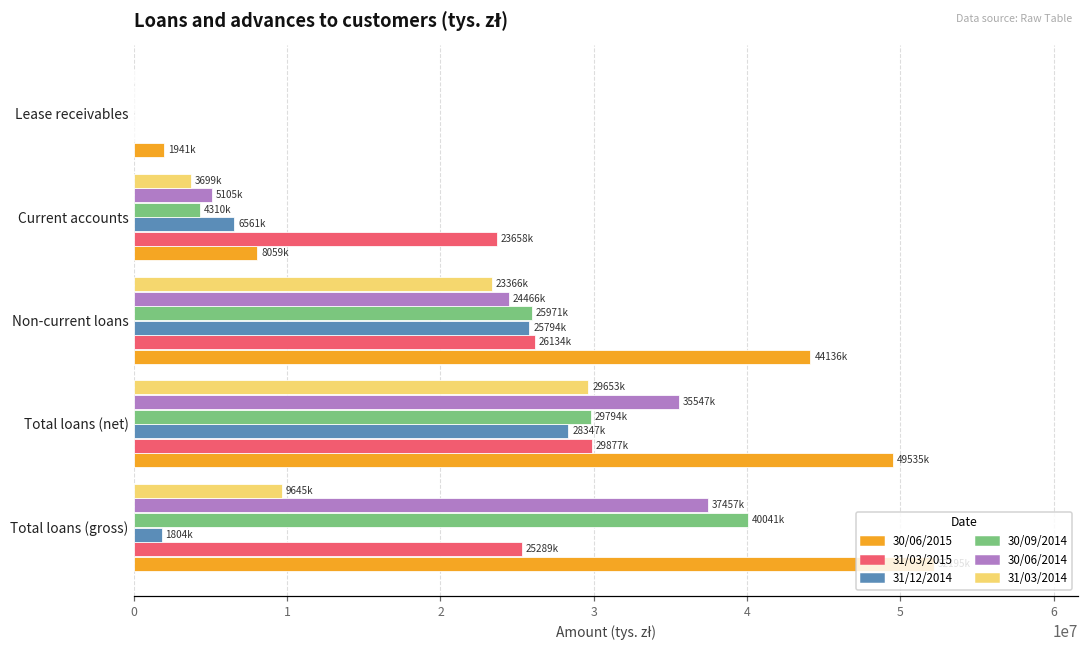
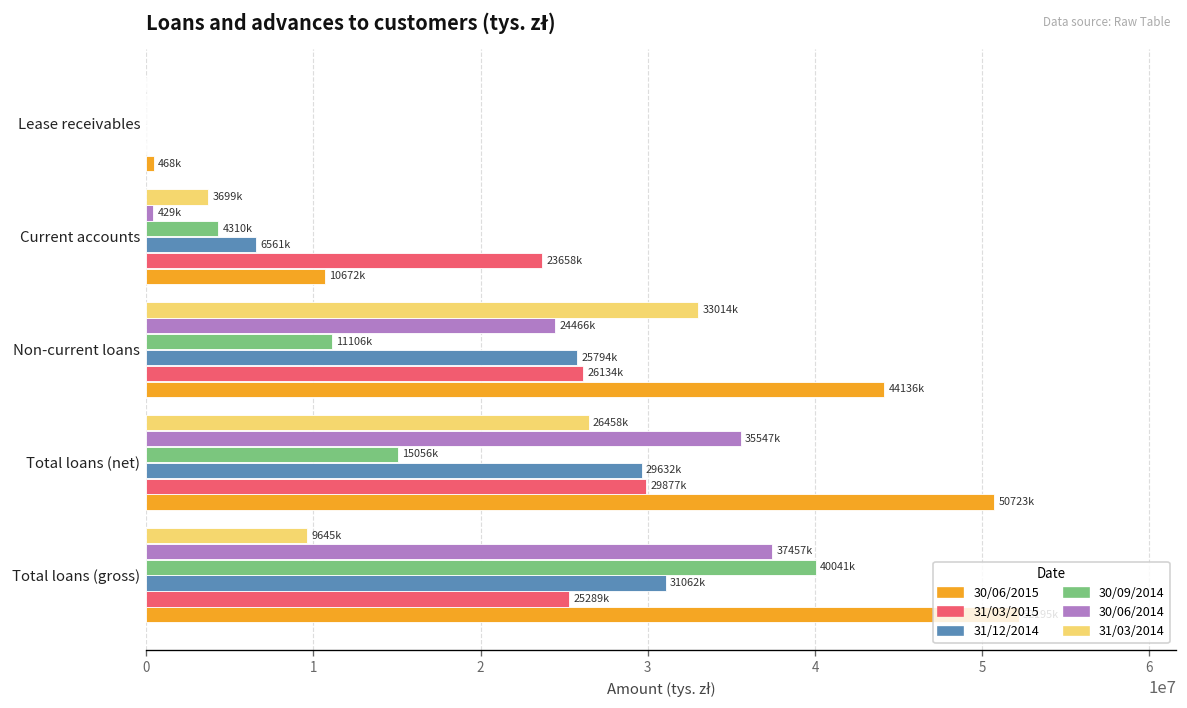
30/06/2015, Lease receivables: 1941k -> 468k
30/06/2014, Current accounts: 5105k -> 429k
30/06/2015, Current accounts: 8059k -> 10672k
31/03/2014, Non-current loans: 23366k -> 33014k
30/09/2014, Non-current loans: 25971k -> 11106k
31/03/2014, Total loans (net): 29653k -> 26458k
30/09/2014, Total loans (net): 29794k -> 15056k
31/12/2014, Total loans (net): 28347k -> 29632k
30/06/2015, Total loans (net): 49535k -> 50723k
31/12/2014, Total loans (gross): 1804k -> 31062k
